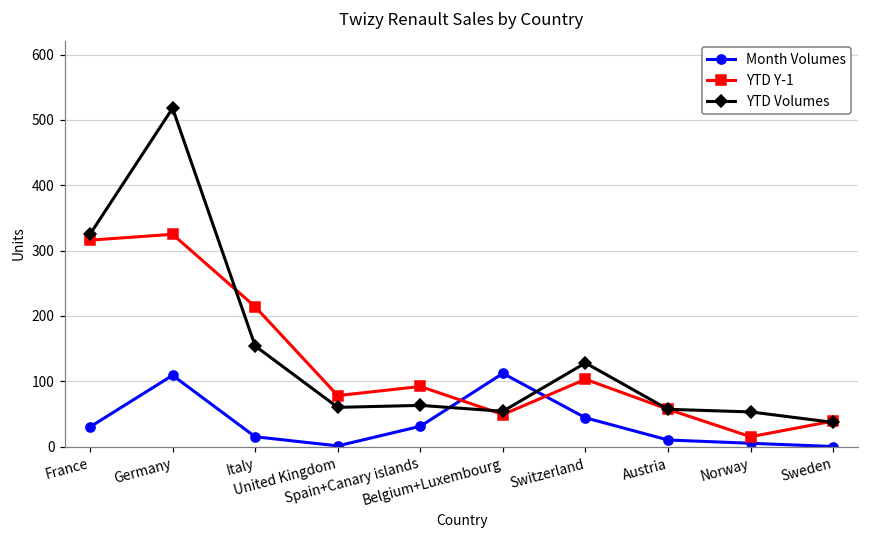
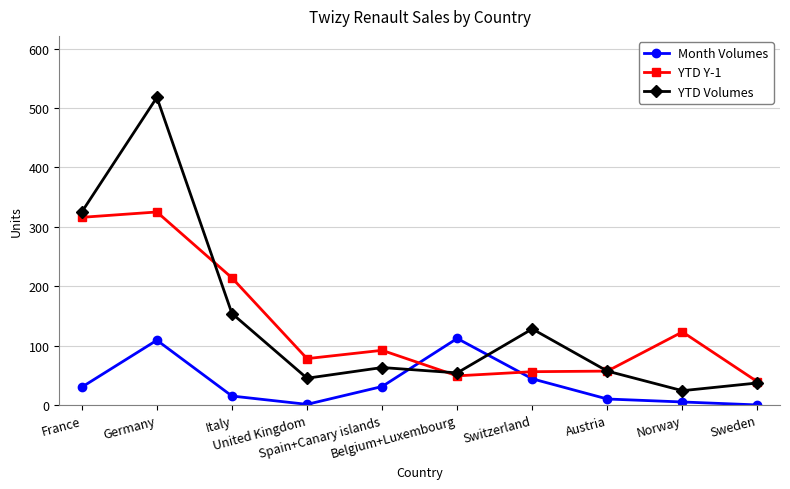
YTD Volumes, United Kingdom: 60 -> 50
YTD Y-1, Switzerland: 100 -> 60
YTD Y-1, Norway: 20 -> 120
YTD Volumes, Norway: 50 -> 20
